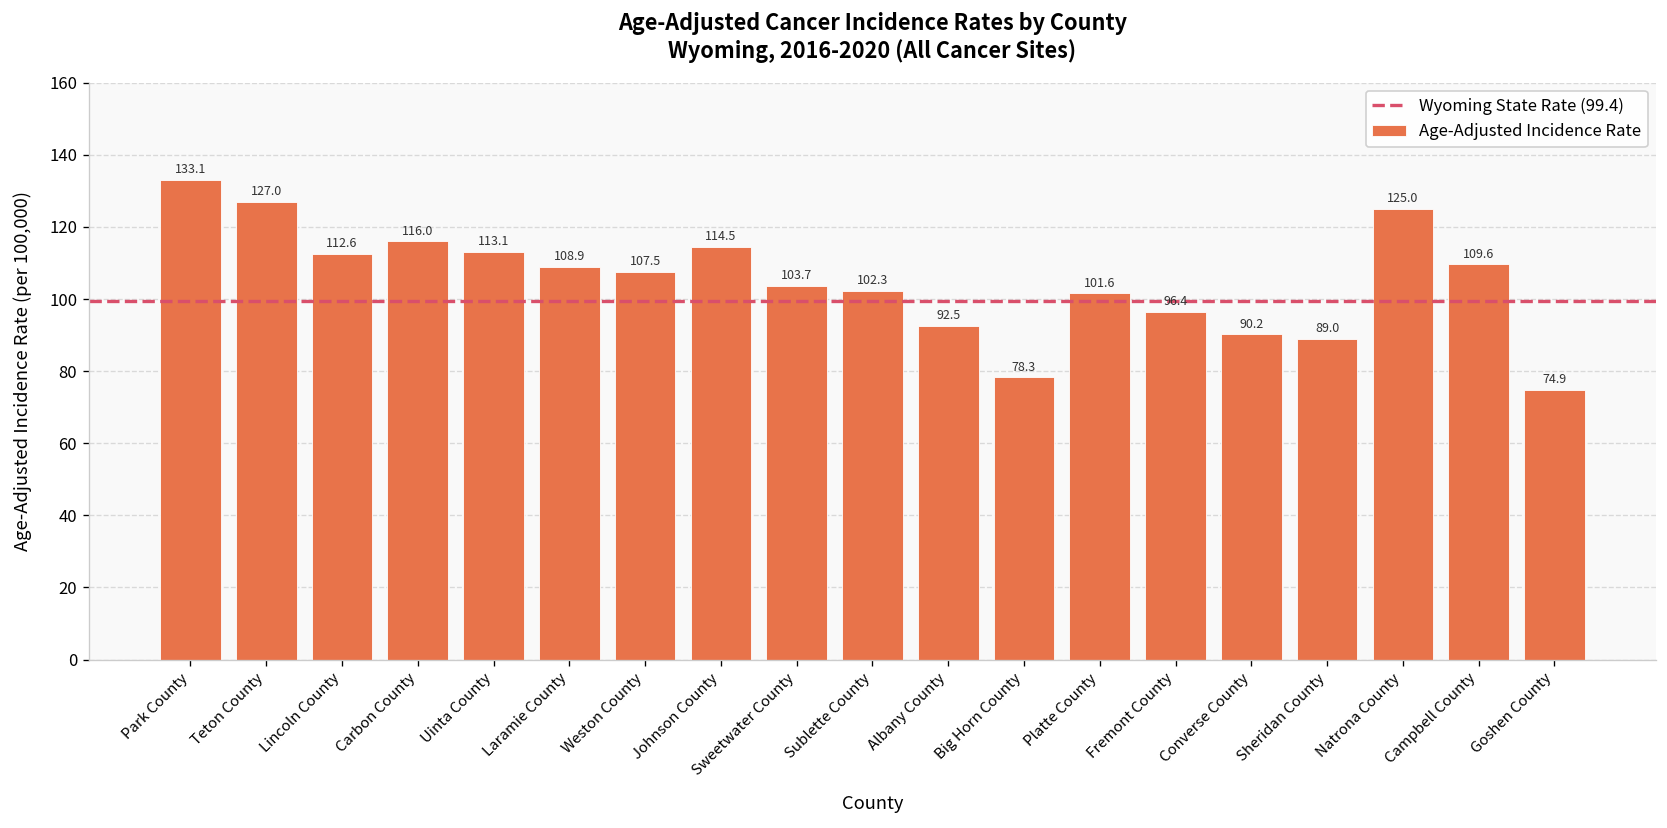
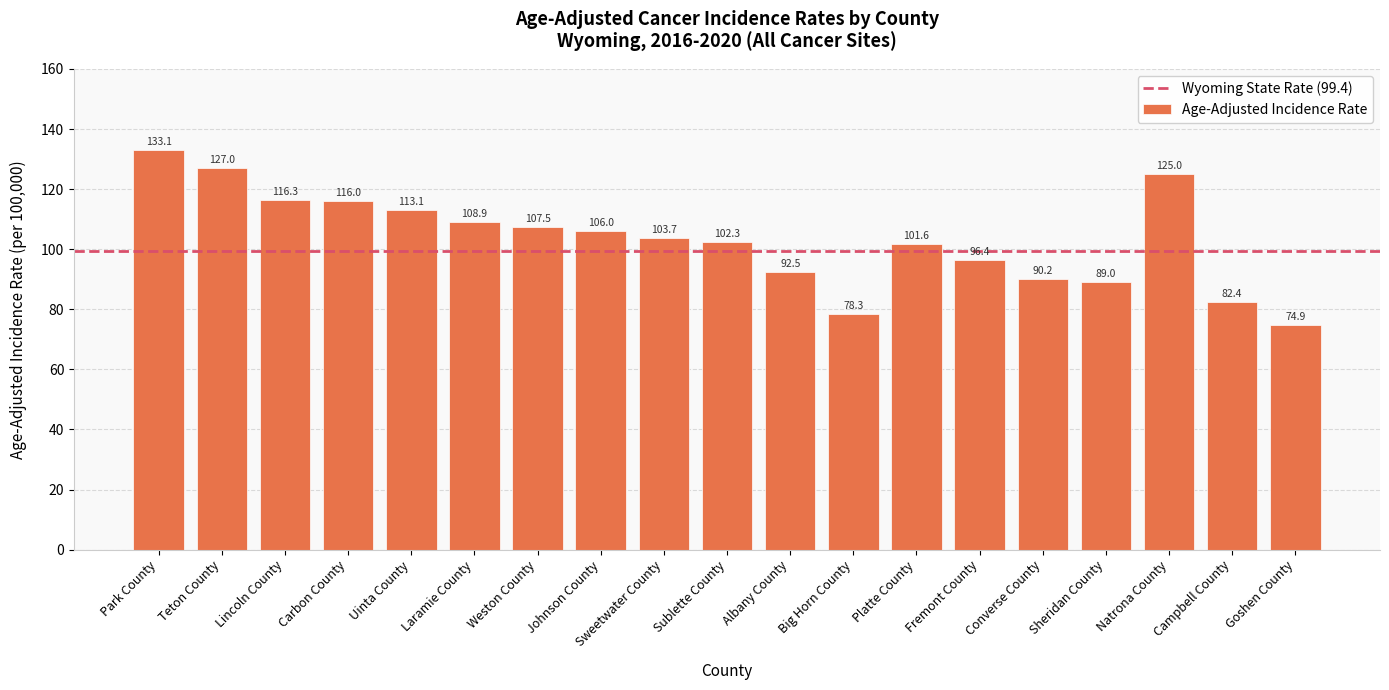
Lincoln County: 112.6 -> 116.3
Johnson County: 114.5 -> 106.0
Campbell County: 109.6 -> 82.4
